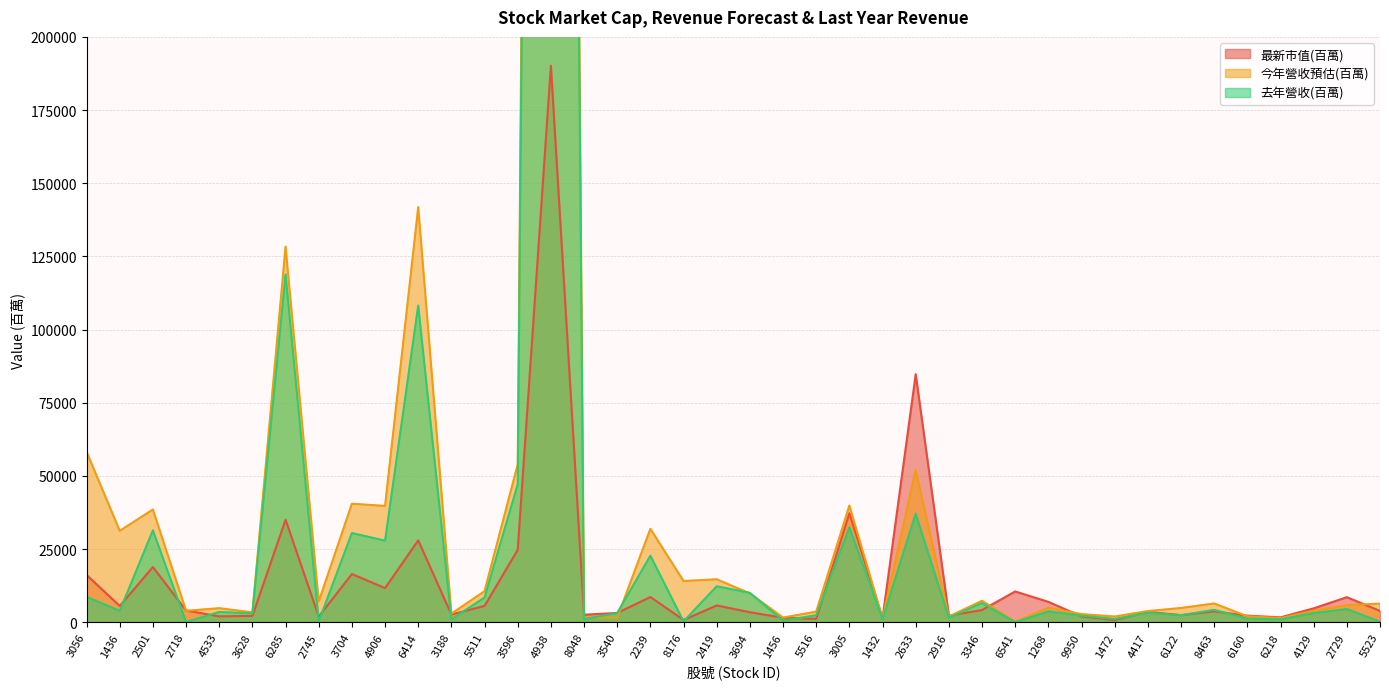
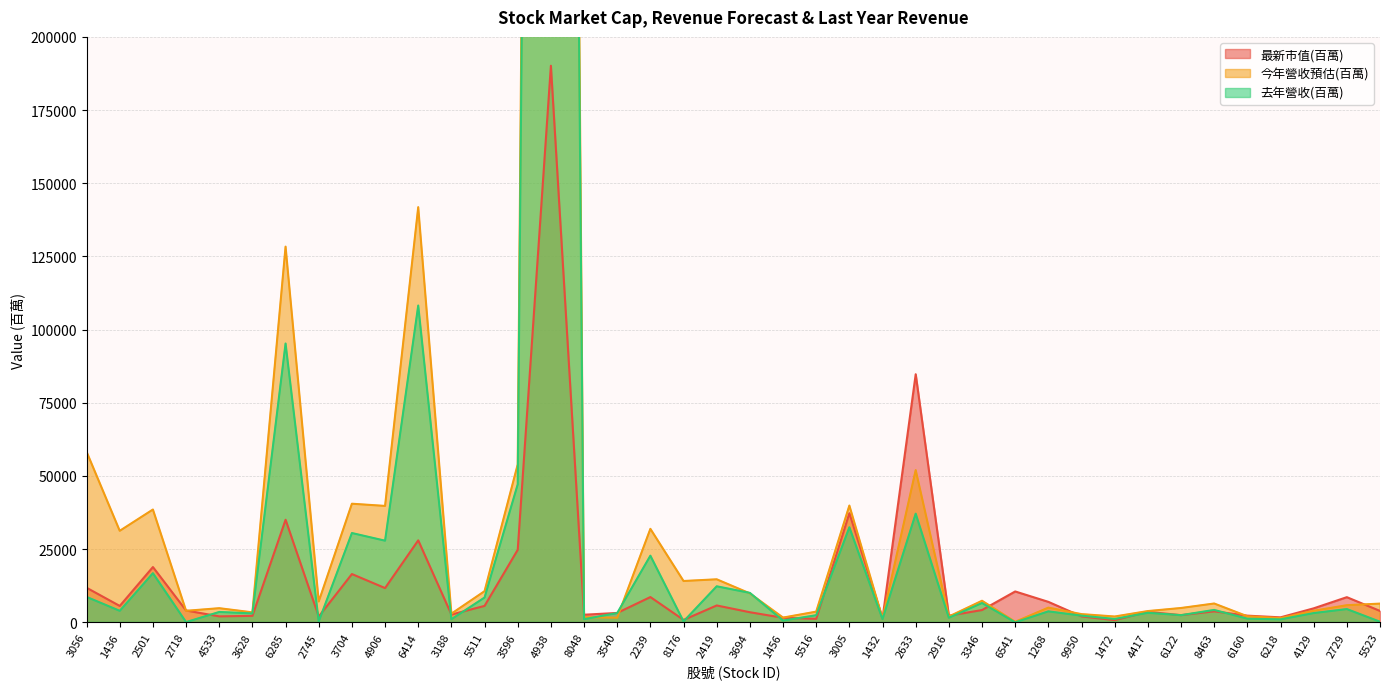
最新市值(百萬), 3056: 16000 -> 12000
去年營收(百萬), 2501: 31000 -> 17000
去年營收(百萬), 6285: 119000 -> 95000
